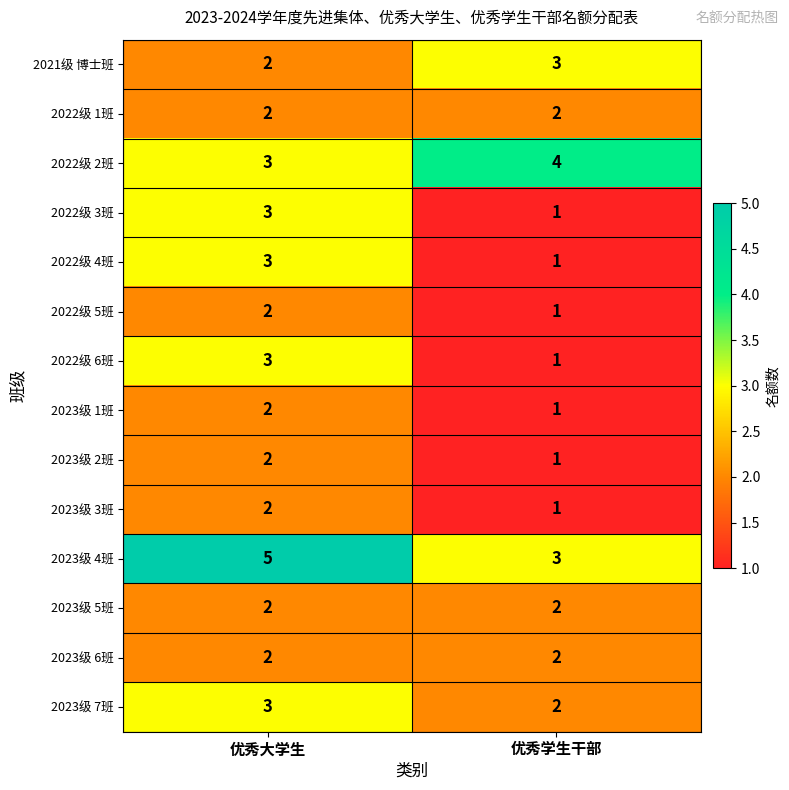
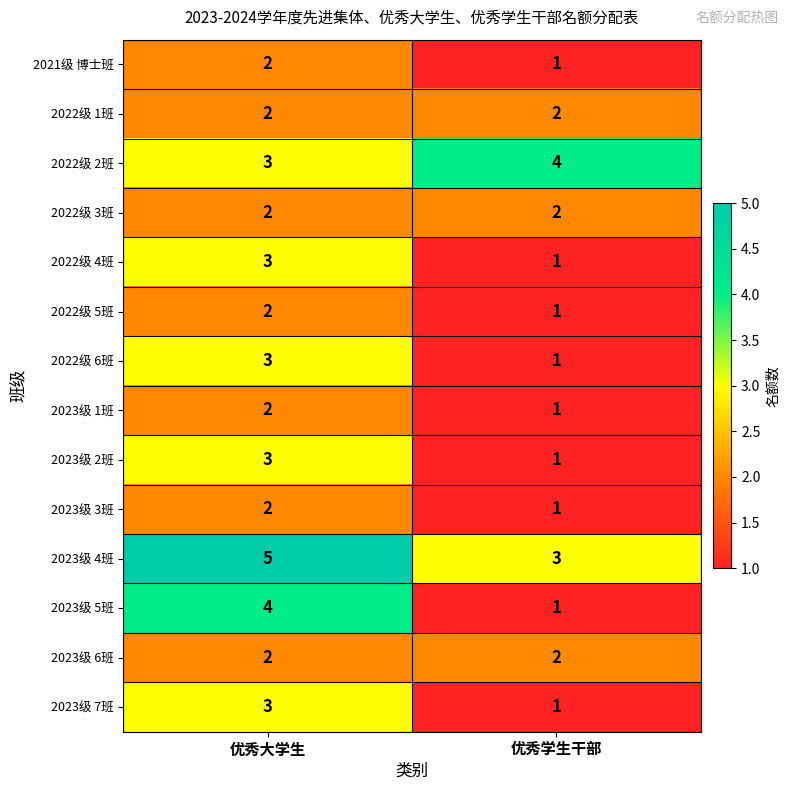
2021级 博士班, 优秀学生干部: 3 -> 1
2022级 3班, 优秀大学生: 3 -> 2
2022级 3班, 优秀学生干部: 1 -> 2
2023级 2班, 优秀大学生: 2 -> 3
2023级 5班, 优秀大学生: 2 -> 4
2023级 5班, 优秀学生干部: 2 -> 1
2023级 7班, 优秀学生干部: 2 -> 1
